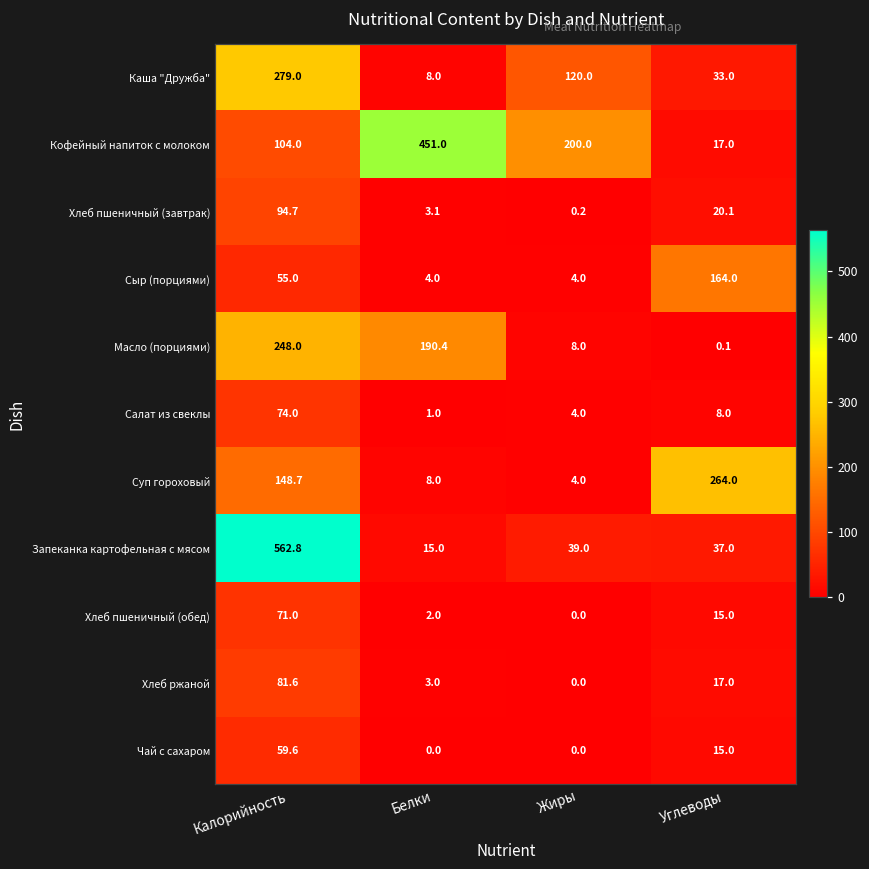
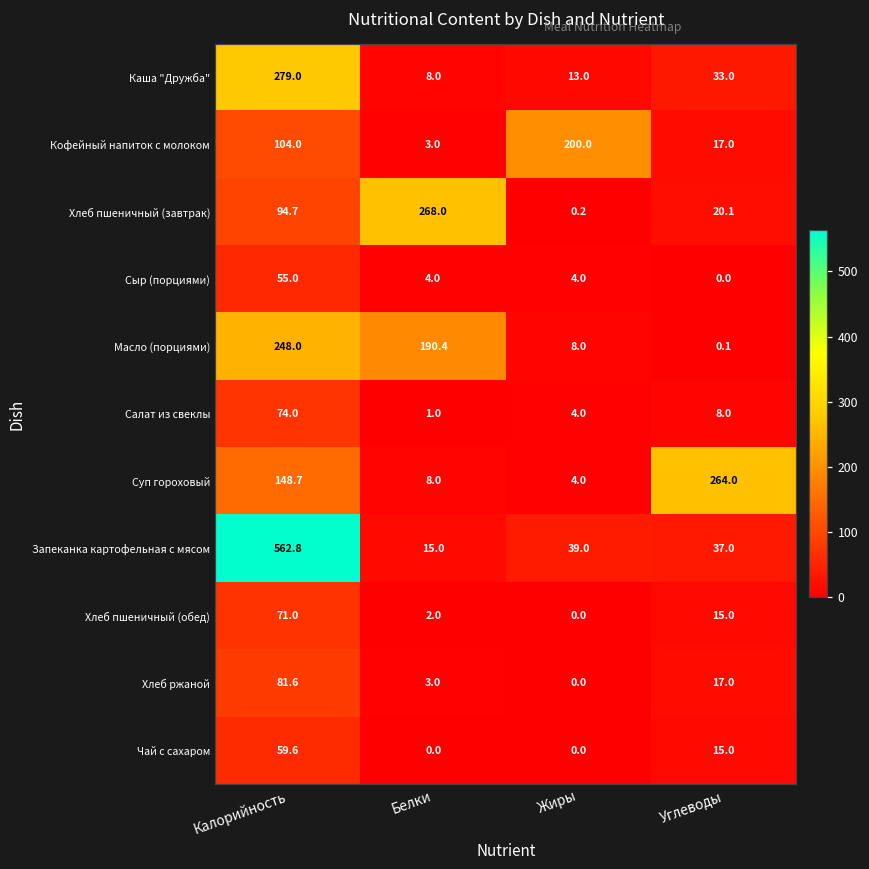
Каша "Дружба", Жиры: 120.0 -> 13.0
Кофейный напиток с молоком, Белки: 451.0 -> 3.0
Хлеб пшеничный (завтрак), Белки: 3.1 -> 268.0
Сыр (порциями), Углеводы: 164.0 -> 0.0
